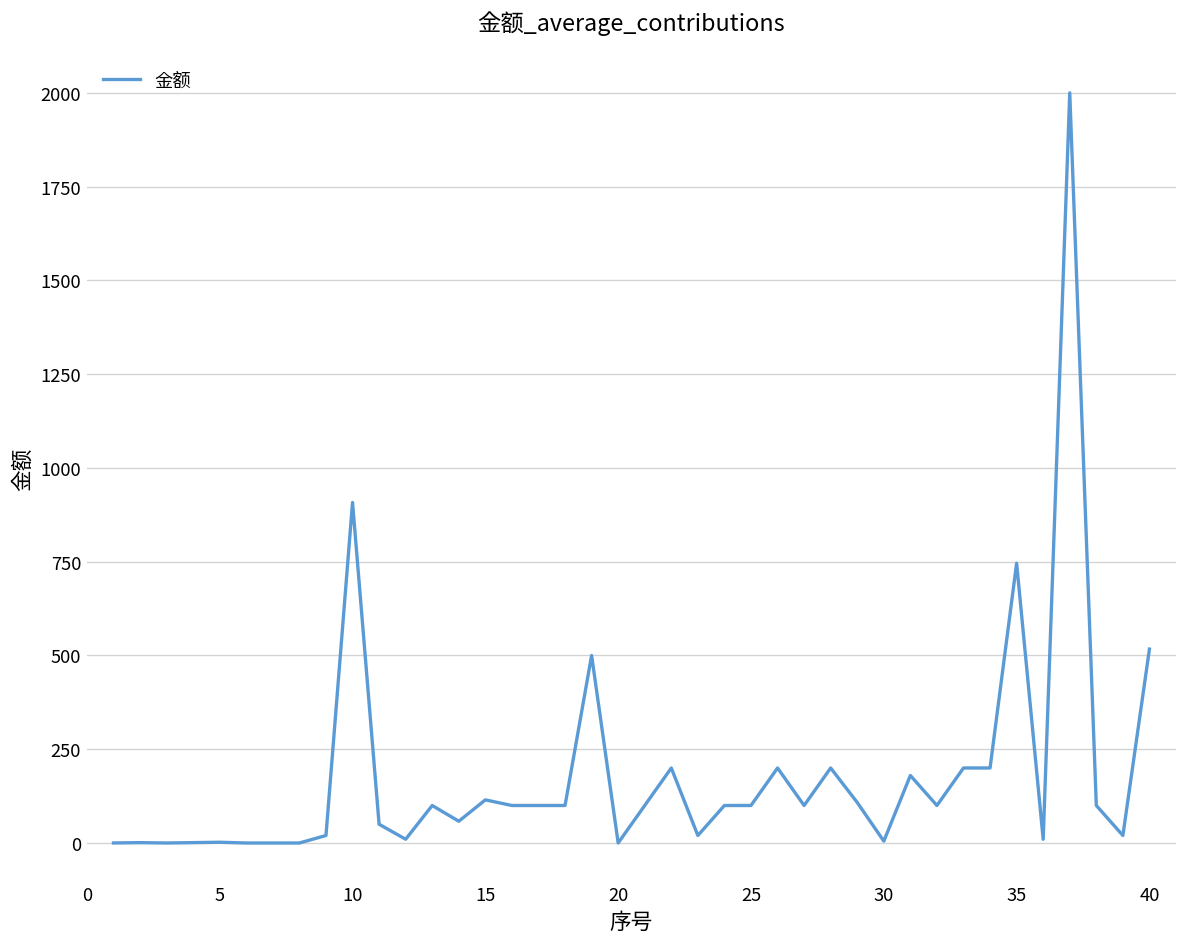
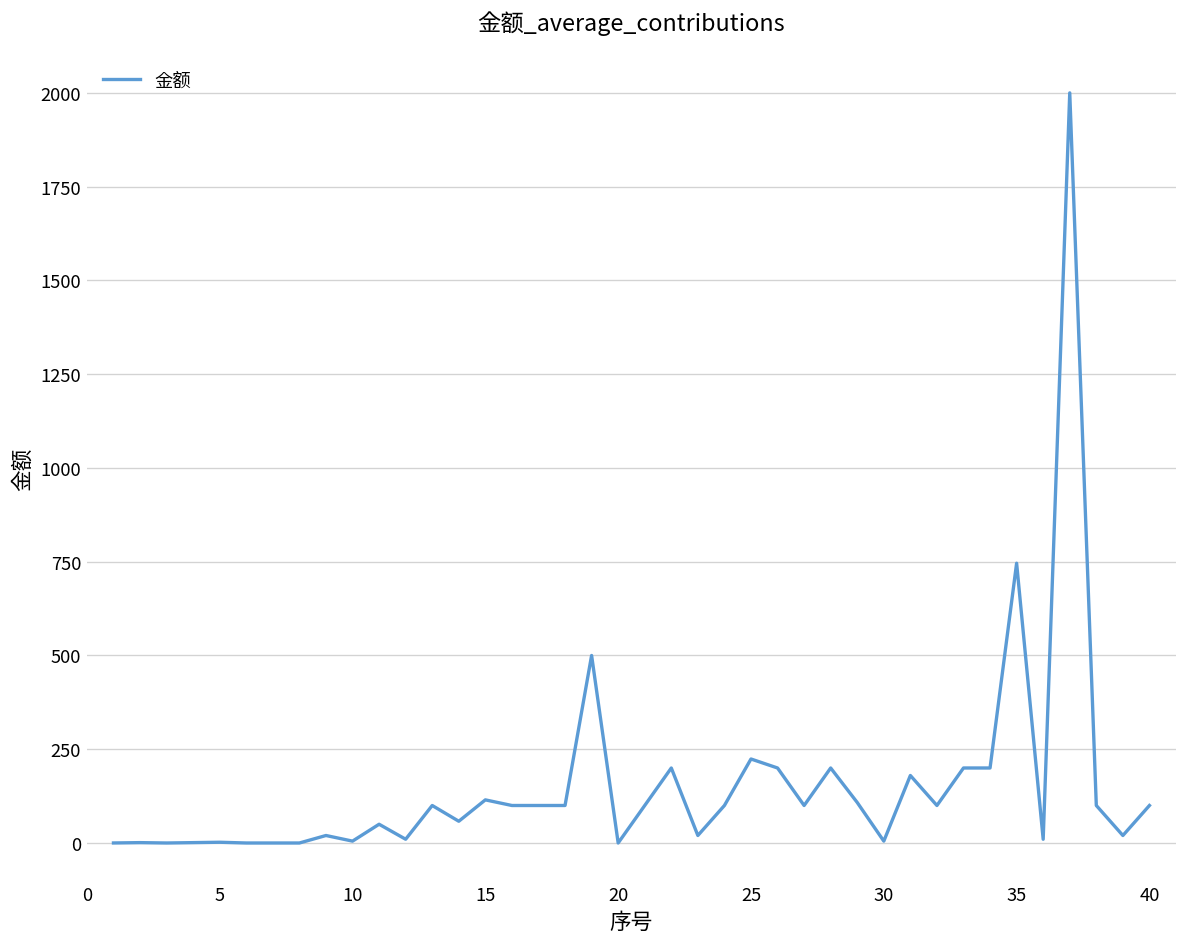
10: 910 -> 10
25: 100 -> 220
40: 520 -> 100
